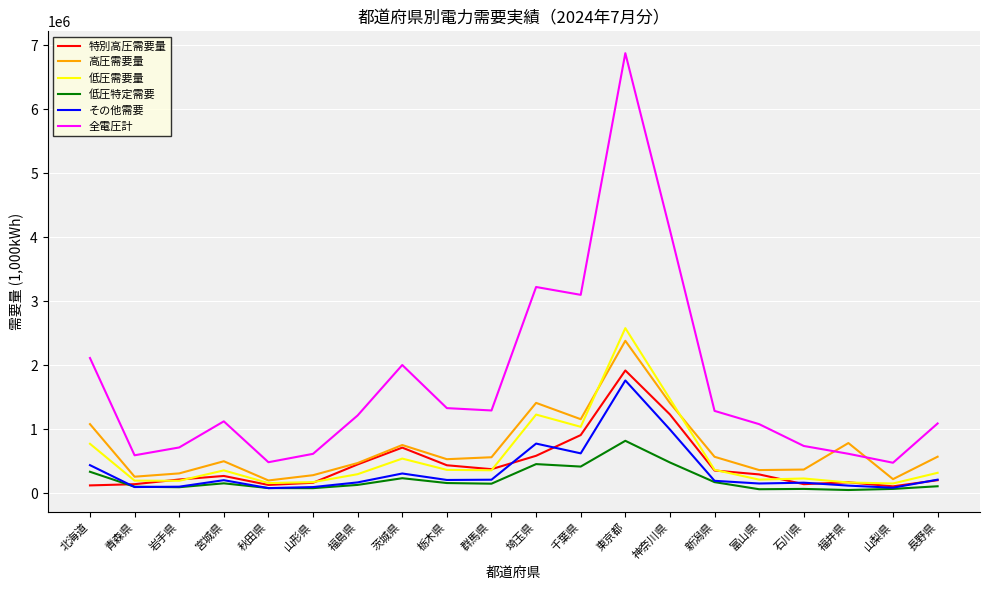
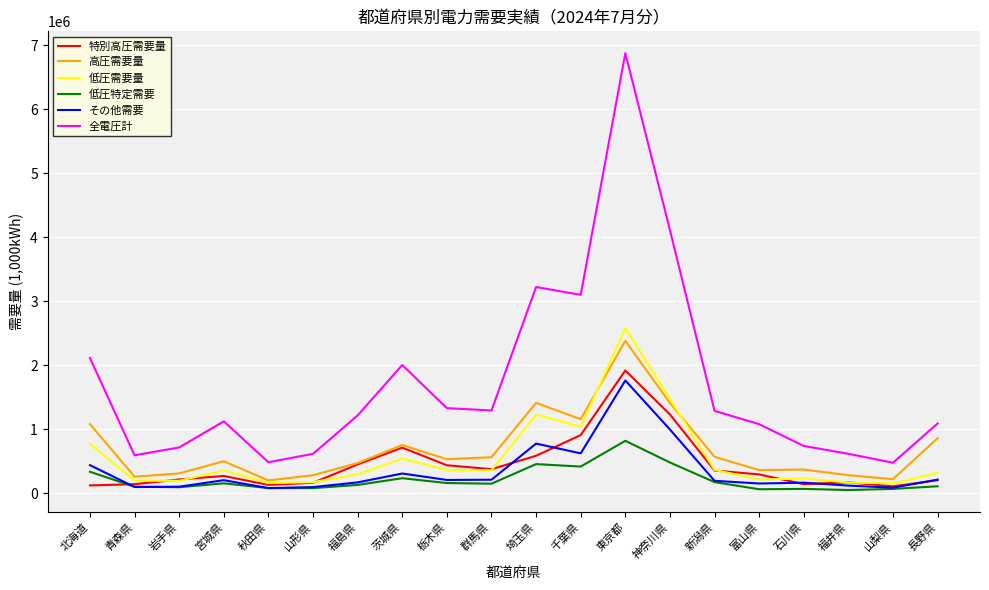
高圧需要量, 福井県: 800000 -> 300000
高圧需要量, 長野県: 600000 -> 900000
